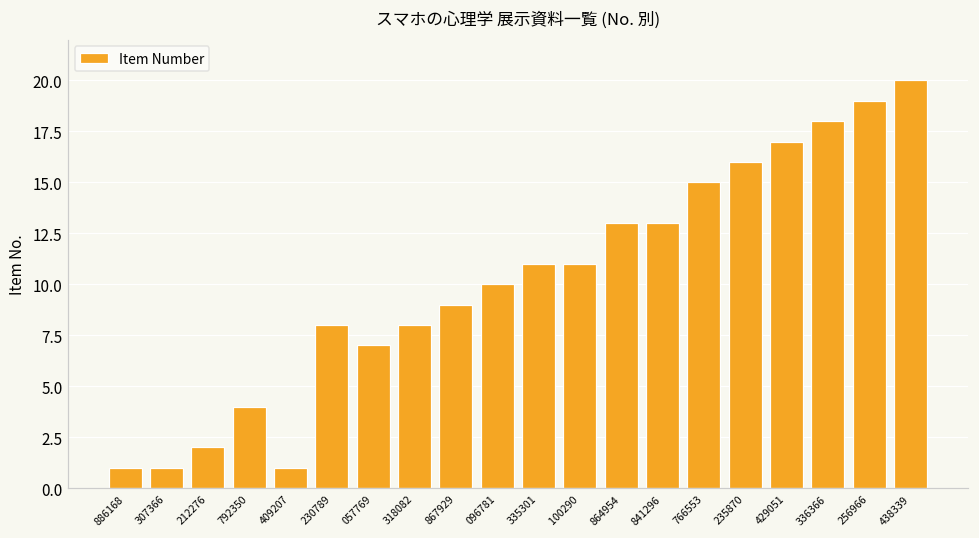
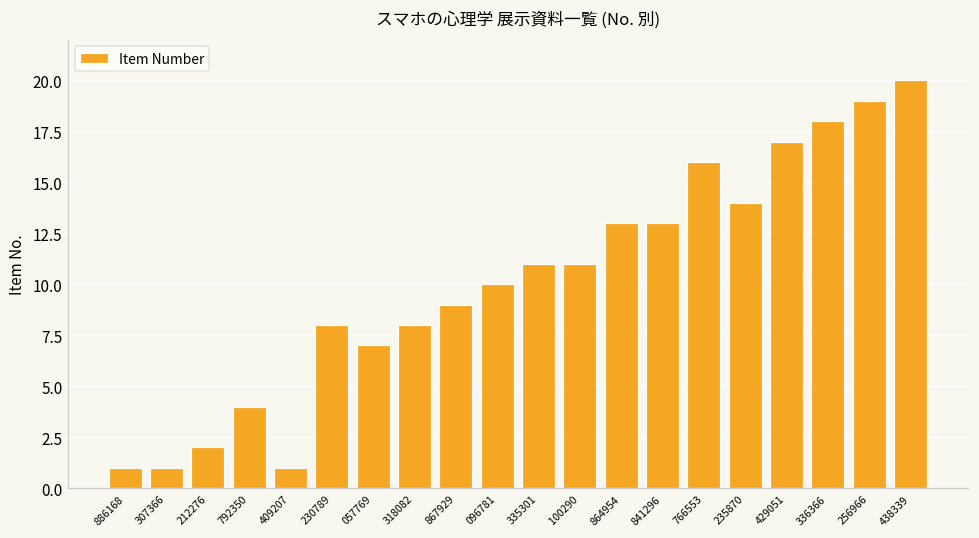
766553: 15 -> 16
235870: 16 -> 14
